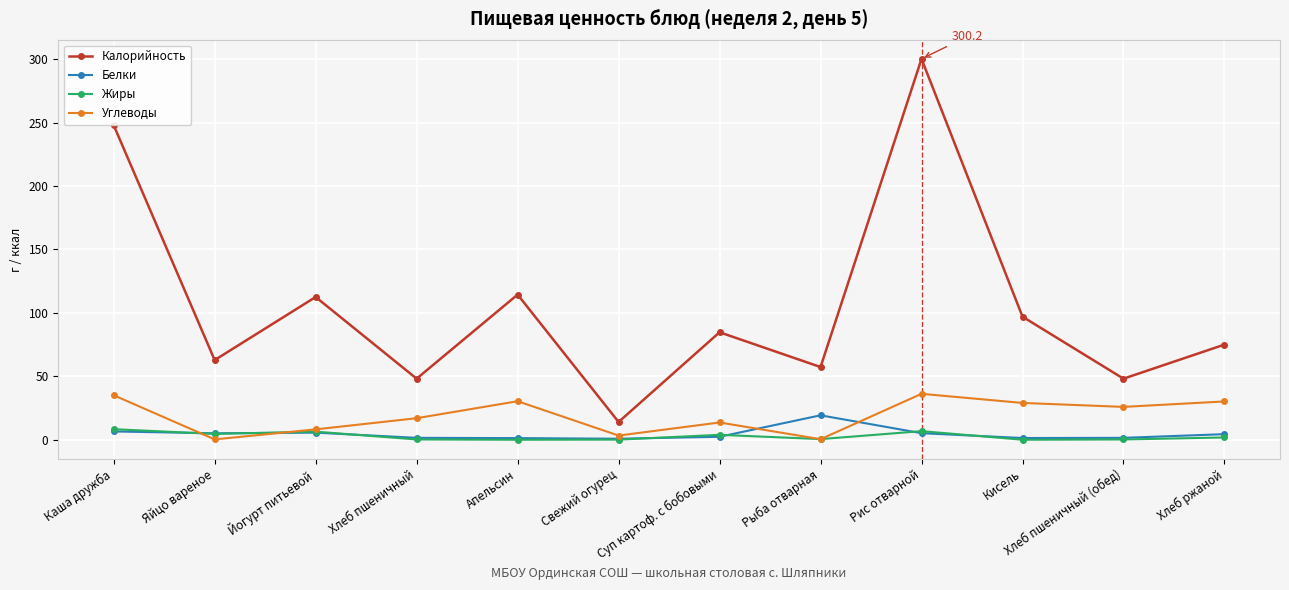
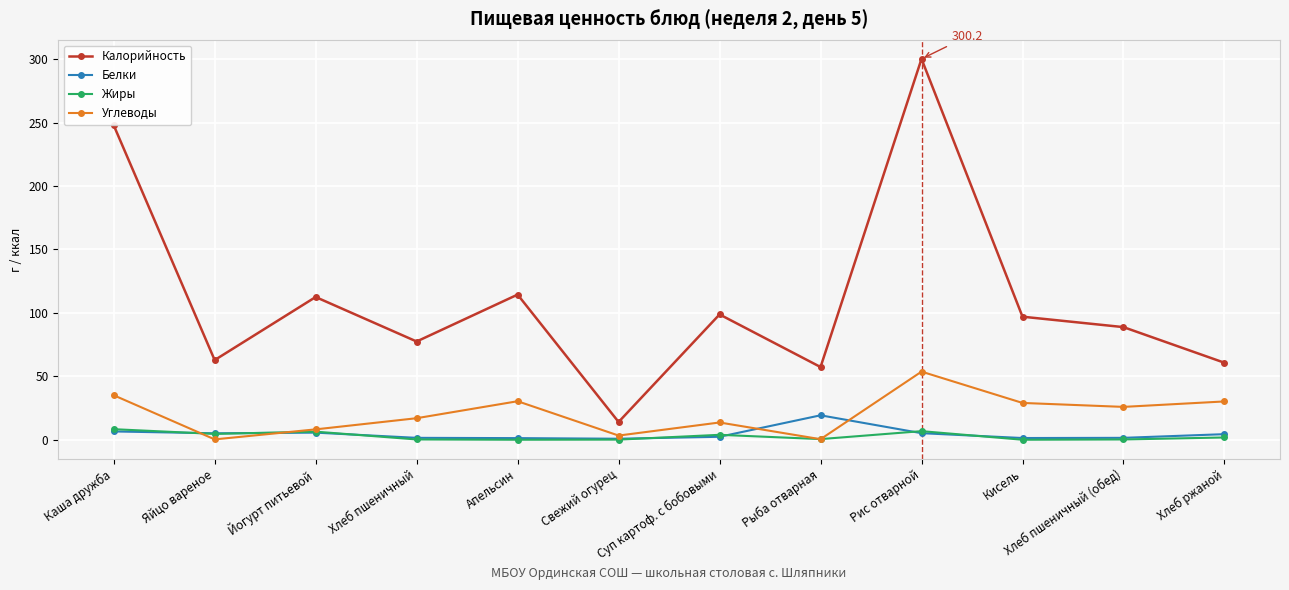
Калорийность, Хлеб пшеничный: 48 -> 77
Калорийность, Суп картоф. с бобовыми: 85 -> 99
Углеводы, Рис отварной: 36 -> 54
Калорийность, Хлеб пшеничный (обед): 48 -> 89
Калорийность, Хлеб ржаной: 75 -> 61
